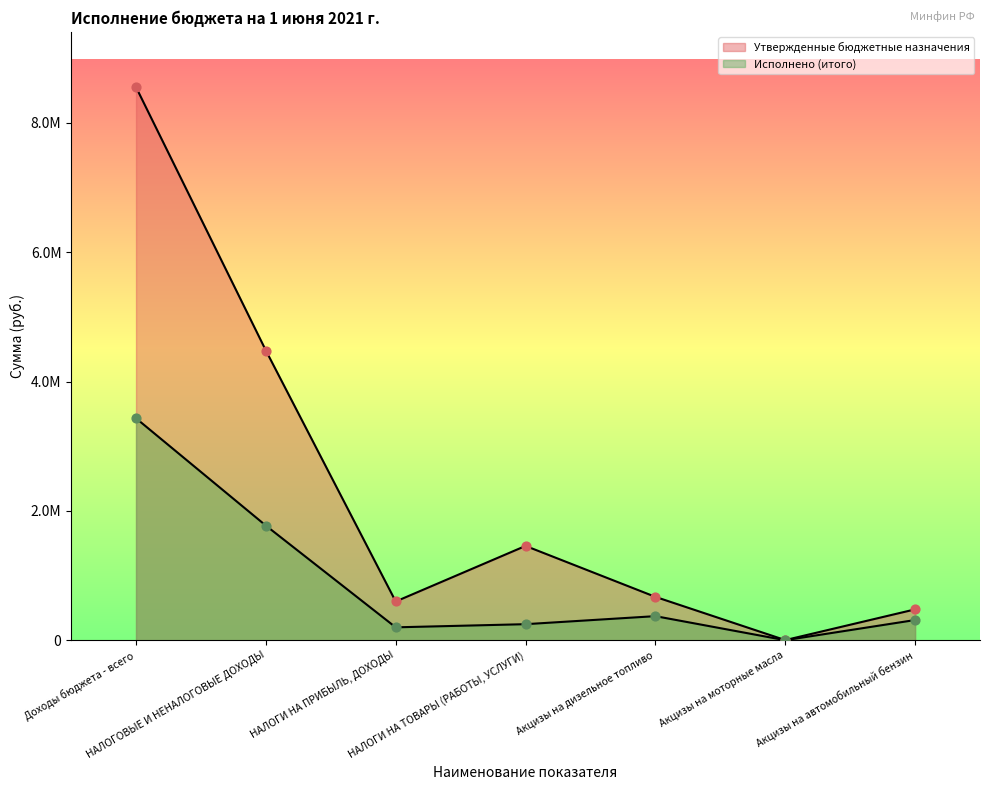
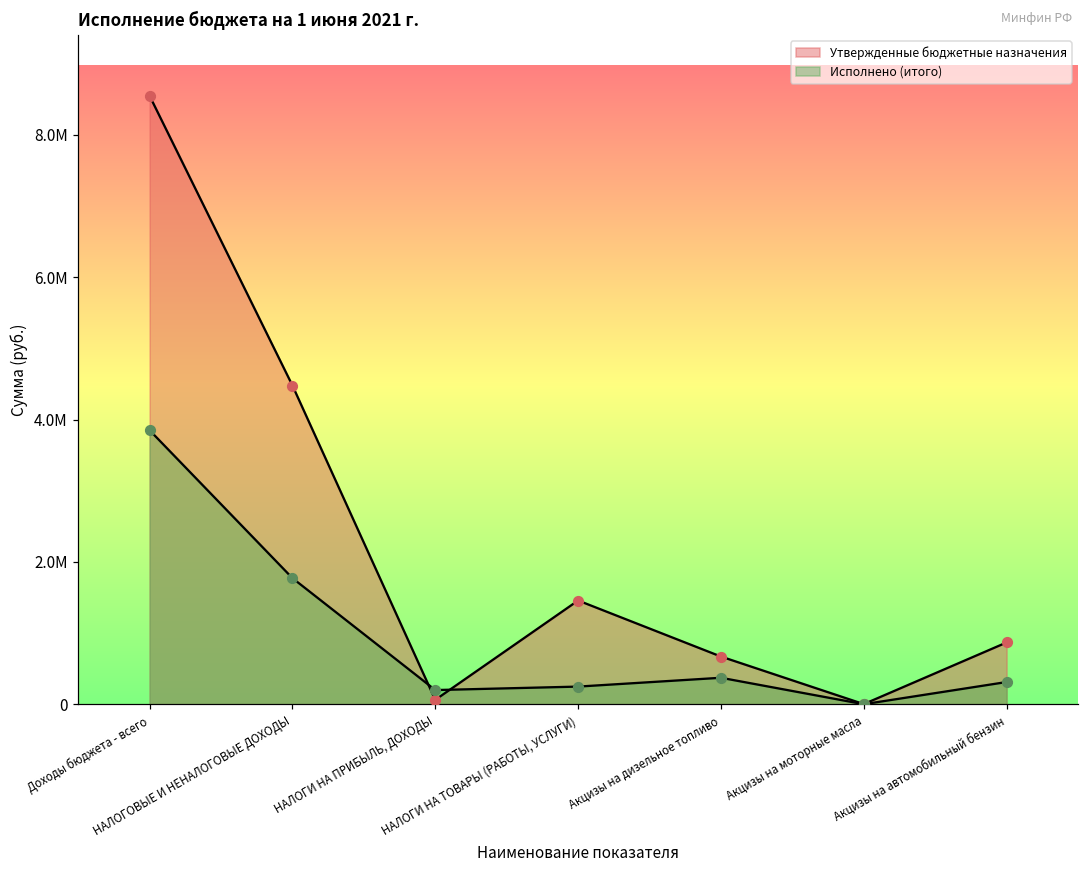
Исполнено (итого), Доходы бюджета - всего: 3400000 -> 3900000
Утвержденные бюджетные назначения, НАЛОГИ НА ПРИБЫЛЬ, ДОХОДЫ: 600000 -> 100000
Утвержденные бюджетные назначения, Акцизы на автомобильный бензин: 500000 -> 900000
